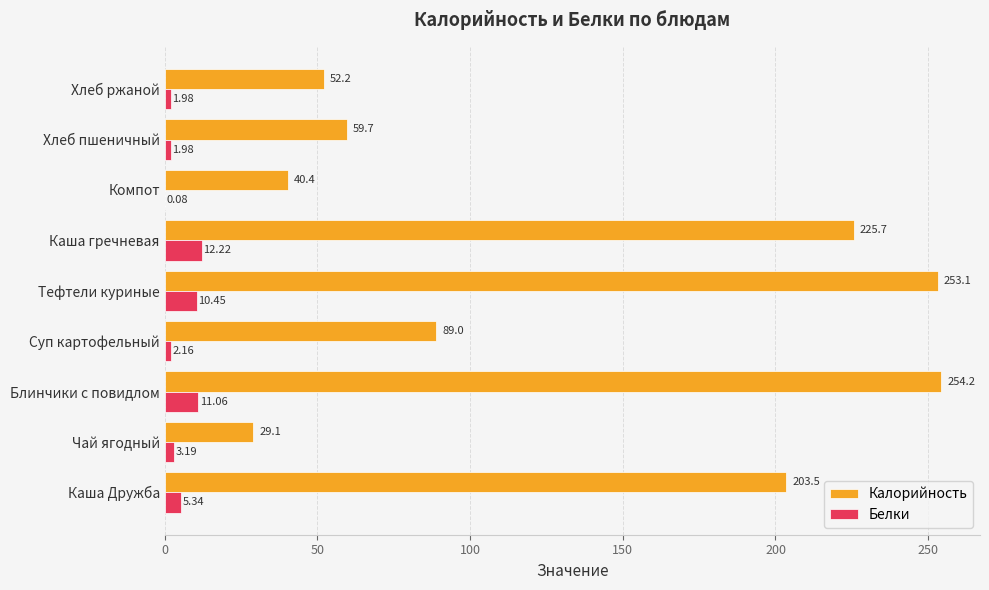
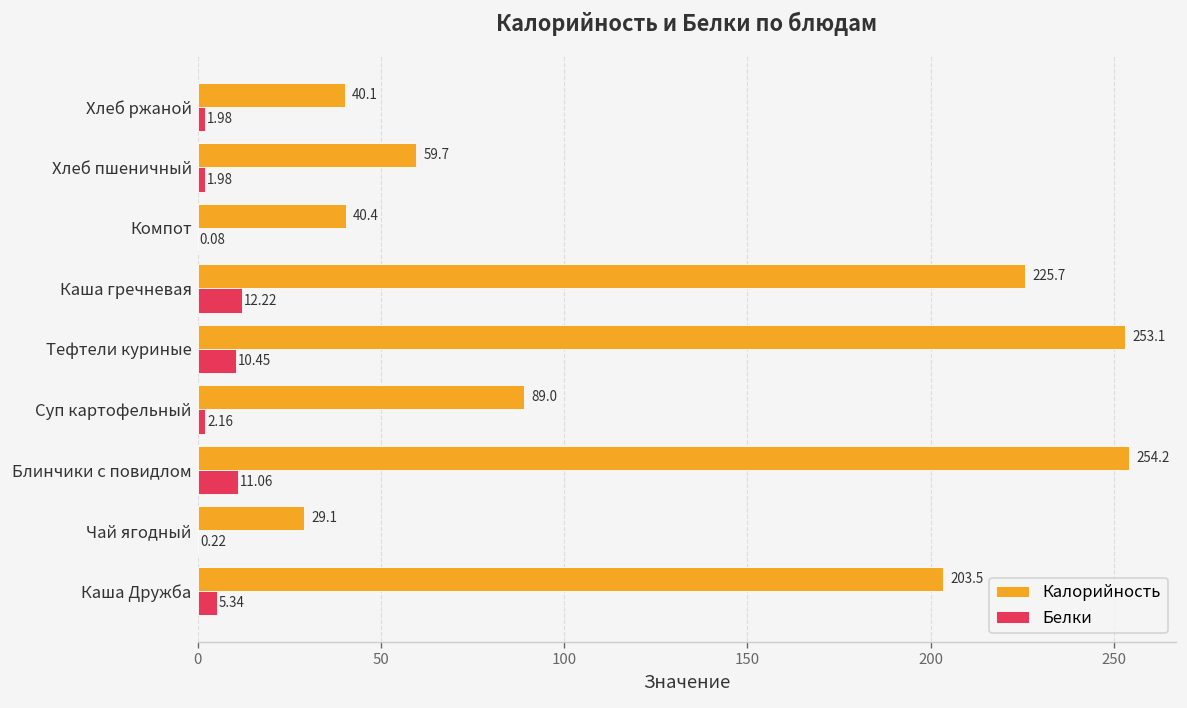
Калорийность, Хлеб ржаной: 52.2 -> 40.1
Белки, Чай ягодный: 3.19 -> 0.22
